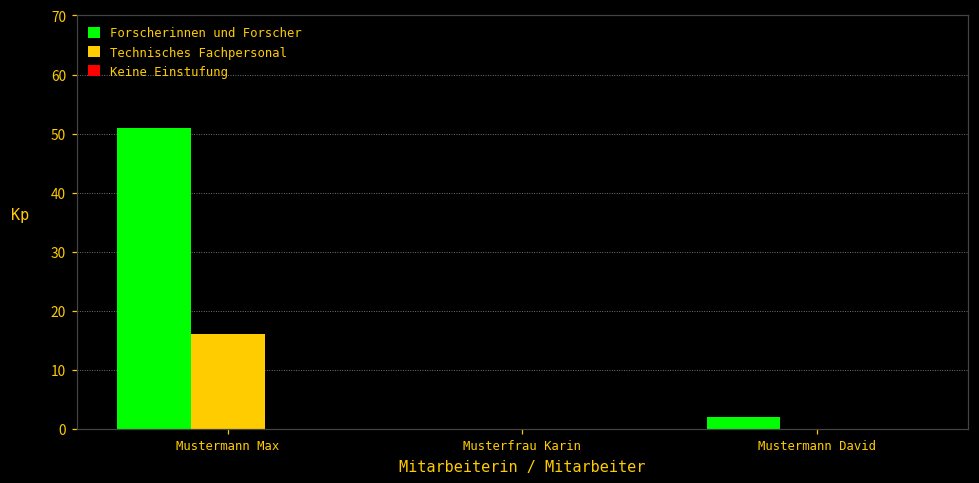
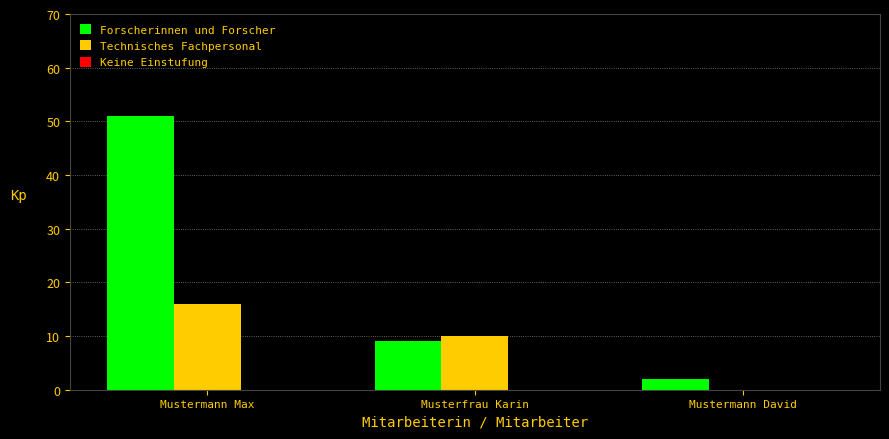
Forscherinnen und Forscher, Musterfrau Karin: 0 -> 9
Technisches Fachpersonal, Musterfrau Karin: 0 -> 10
